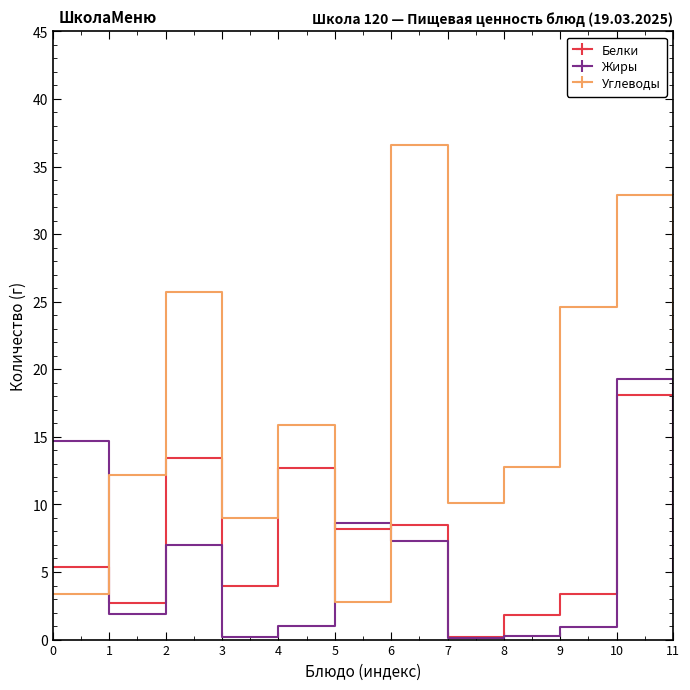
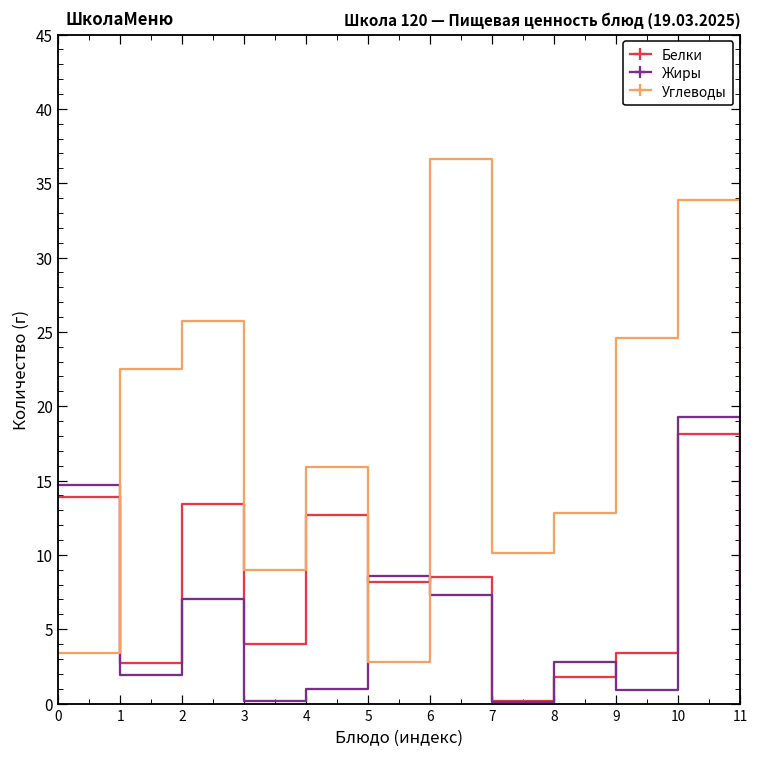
Белки, 0: 5.4 -> 13.9
Углеводы, 1: 12.2 -> 22.5
Жиры, 8: 0.3 -> 2.8
Углеводы, 10: 32.9 -> 33.9
